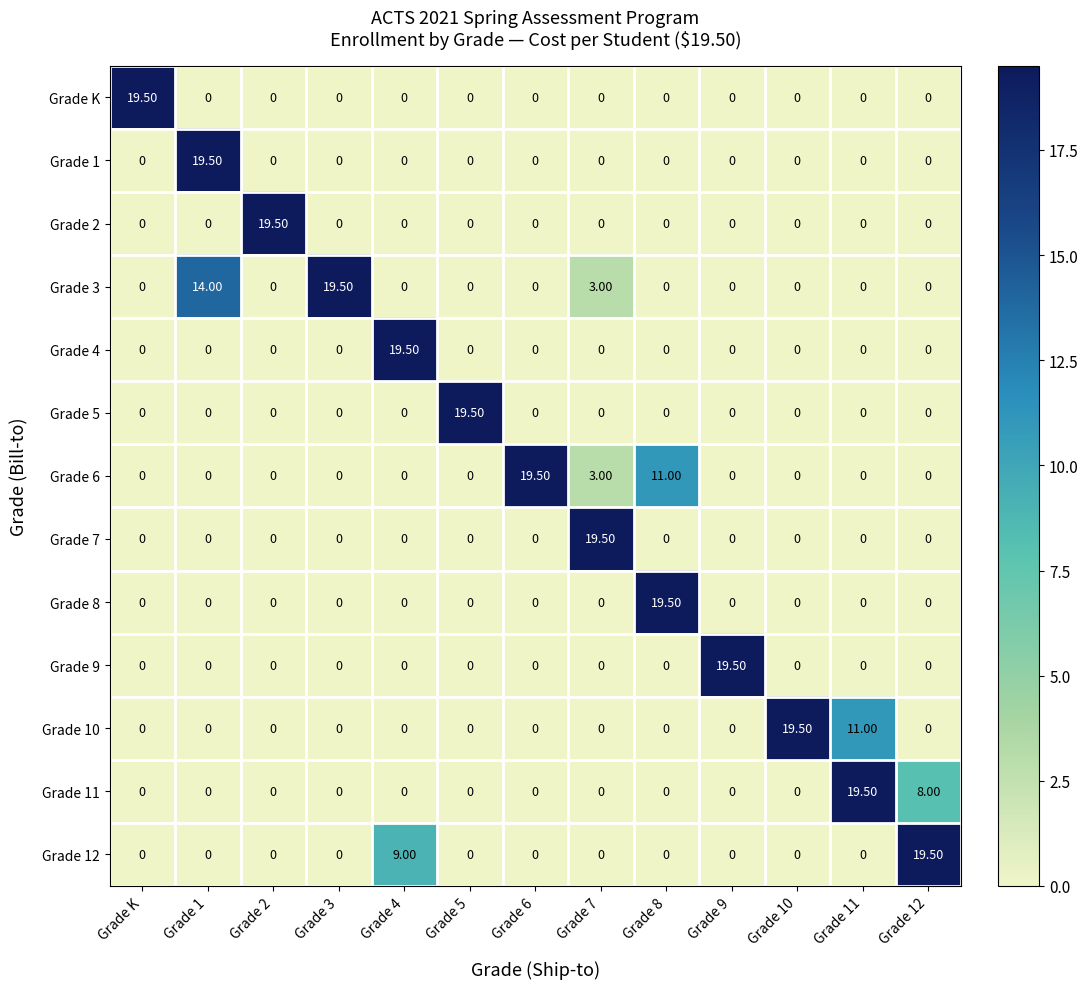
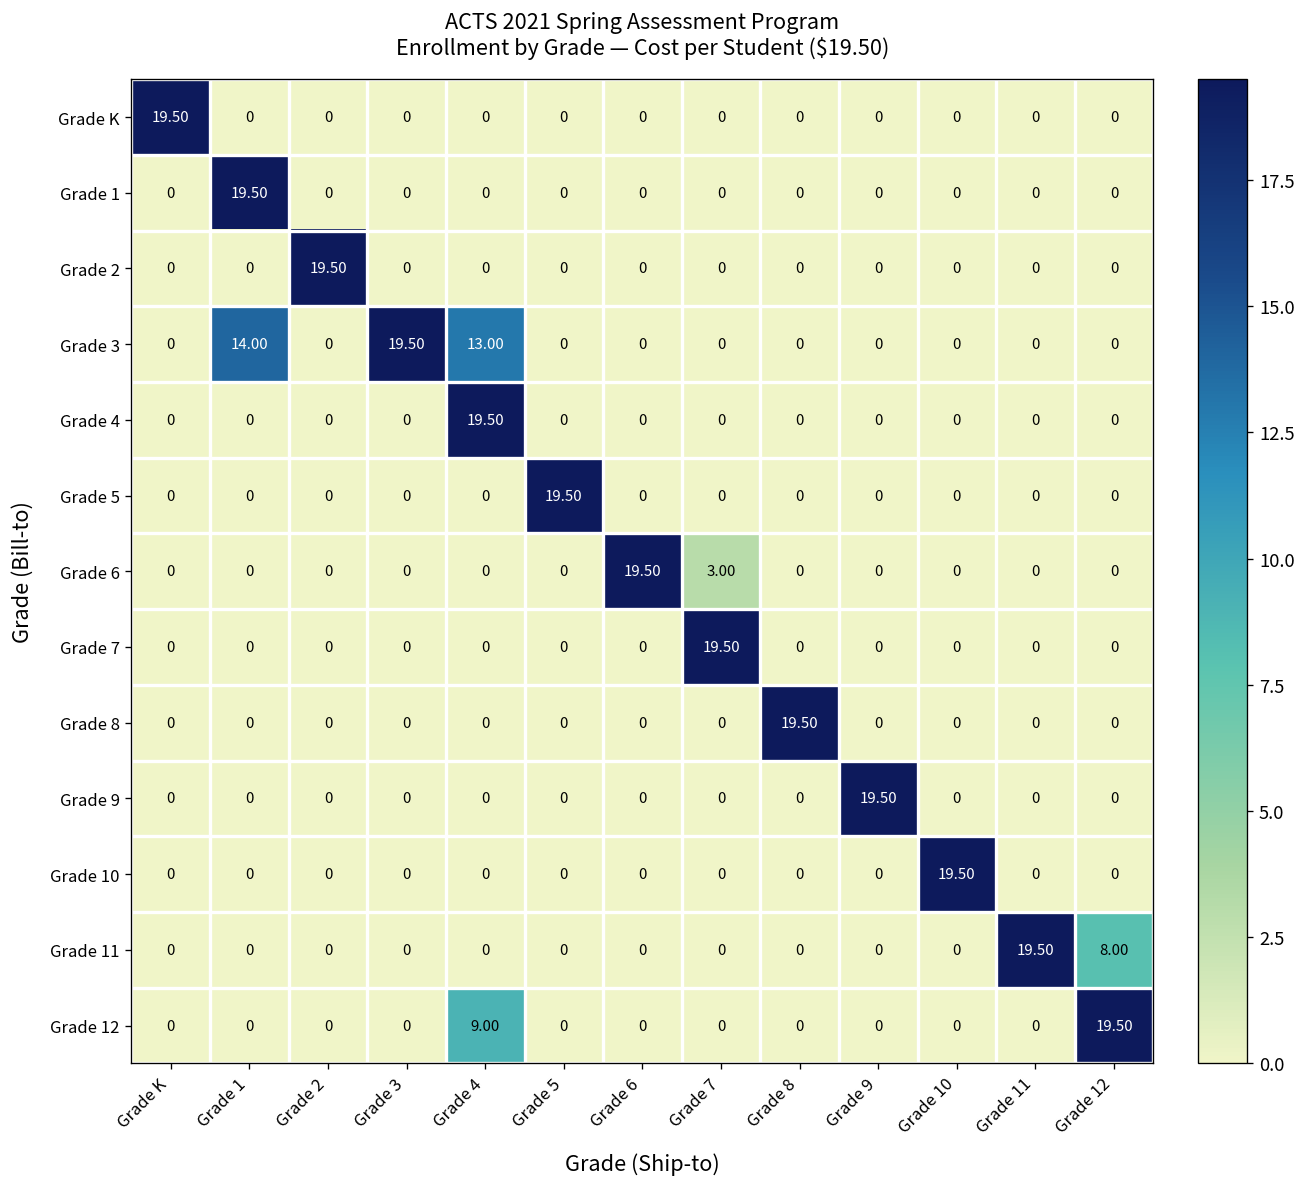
Grade 3, Grade 4: 0 -> 13.00
Grade 3, Grade 7: 3.00 -> 0
Grade 6, Grade 8: 11.00 -> 0
Grade 10, Grade 11: 11.00 -> 0
